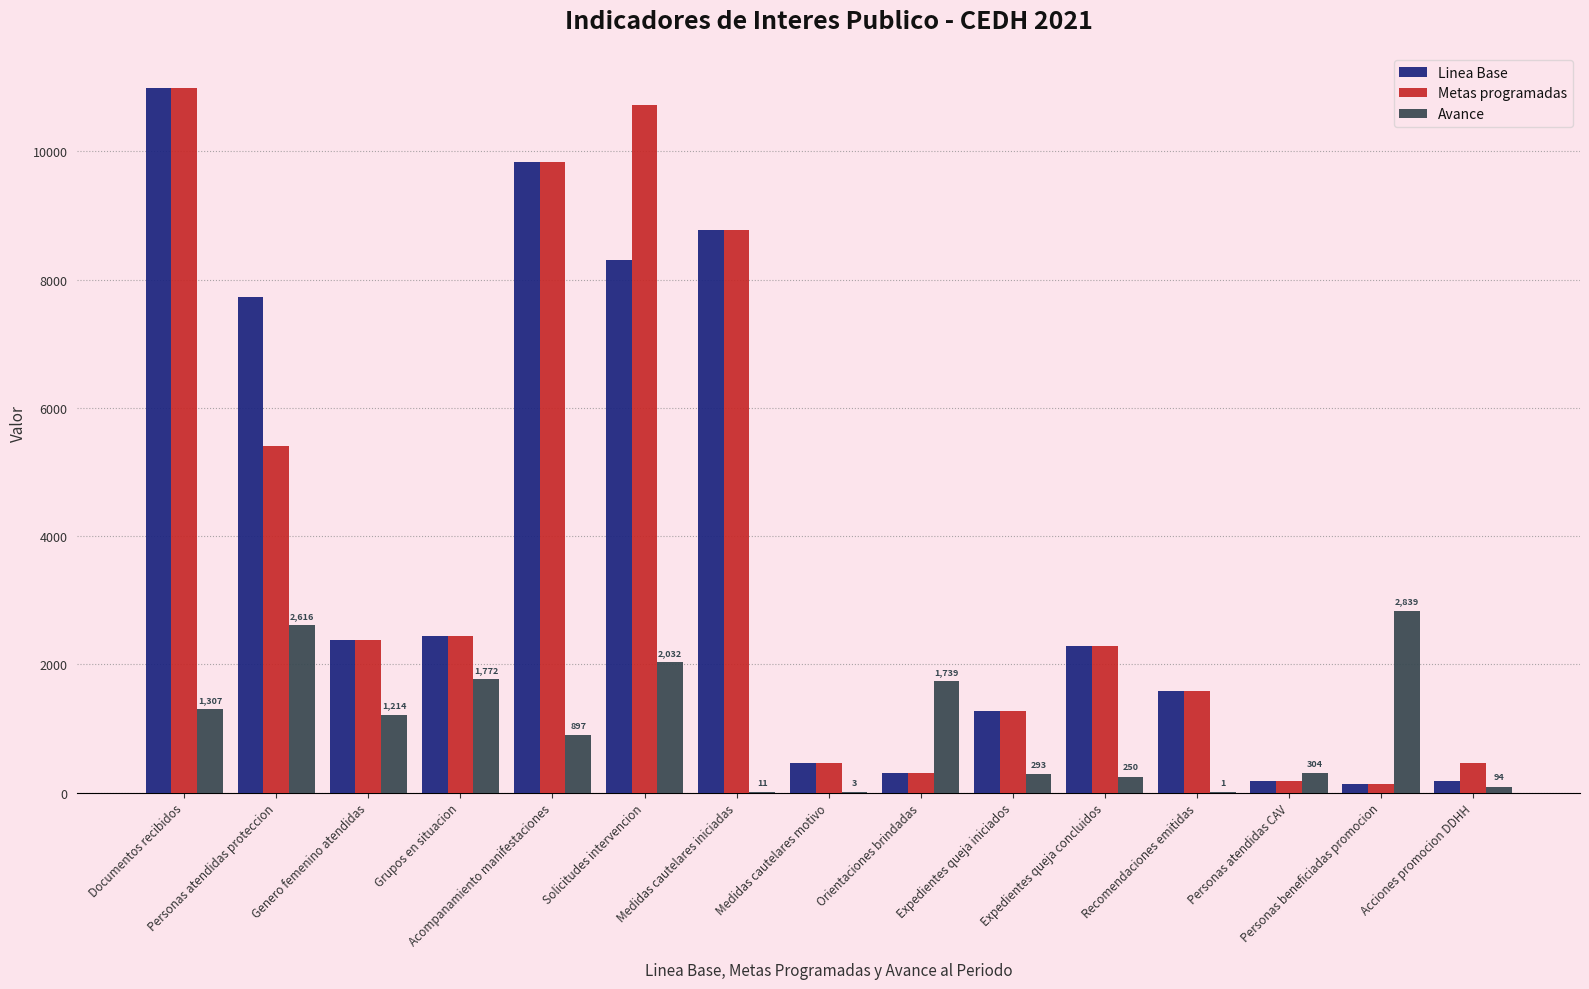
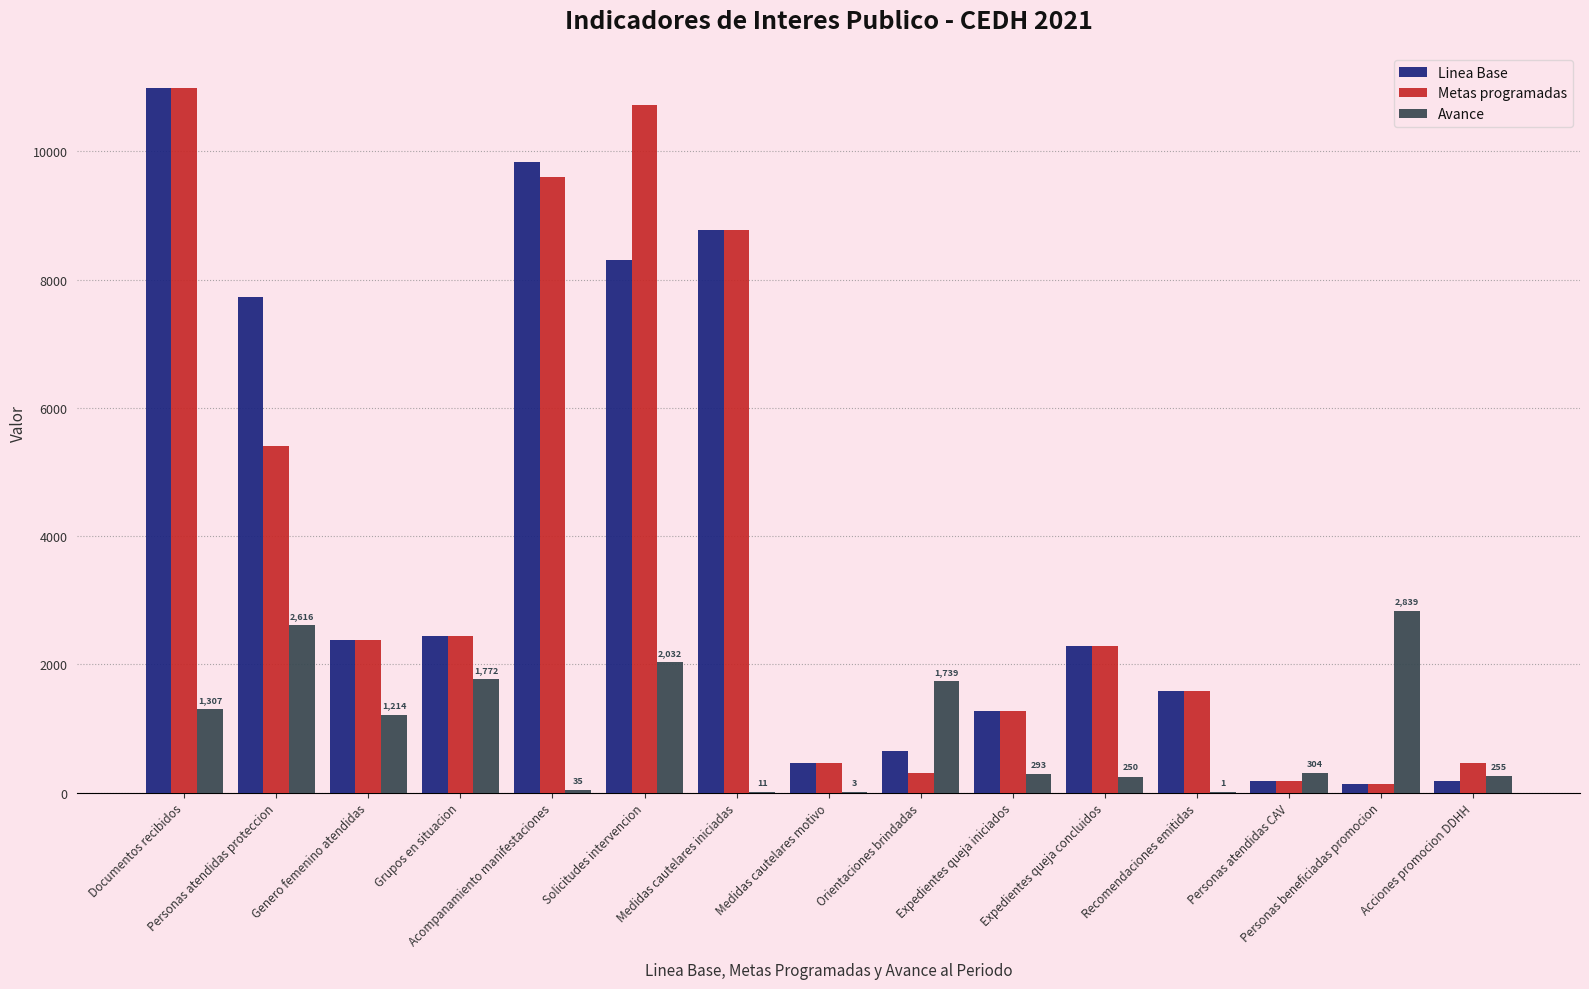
Metas programadas, Acompanamiento manifestaciones: 9800 -> 9600
Avance, Acompanamiento manifestaciones: 897 -> 35
Linea Base, Orientaciones brindadas: 300 -> 600
Avance, Acciones promocion DDHH: 94 -> 255
